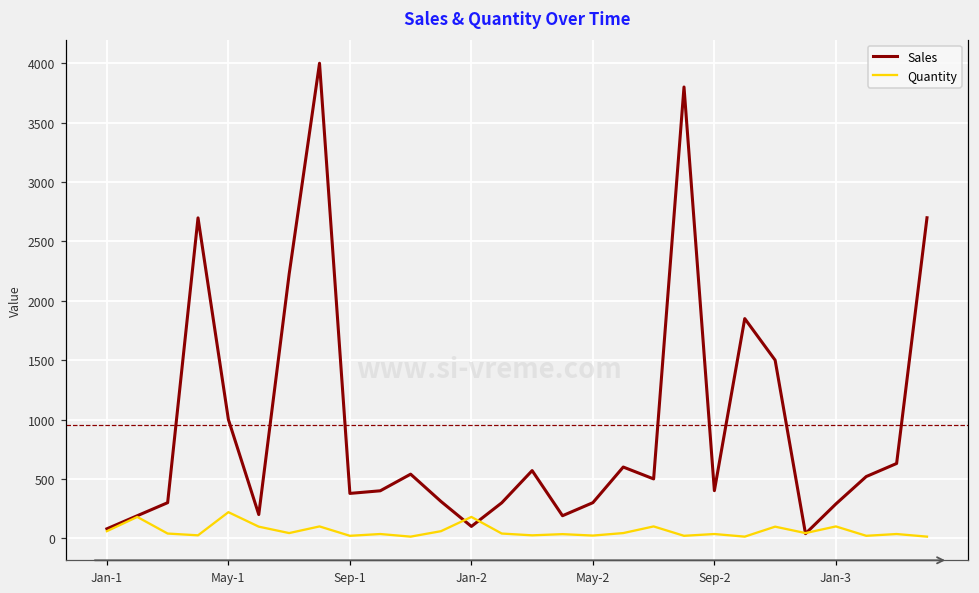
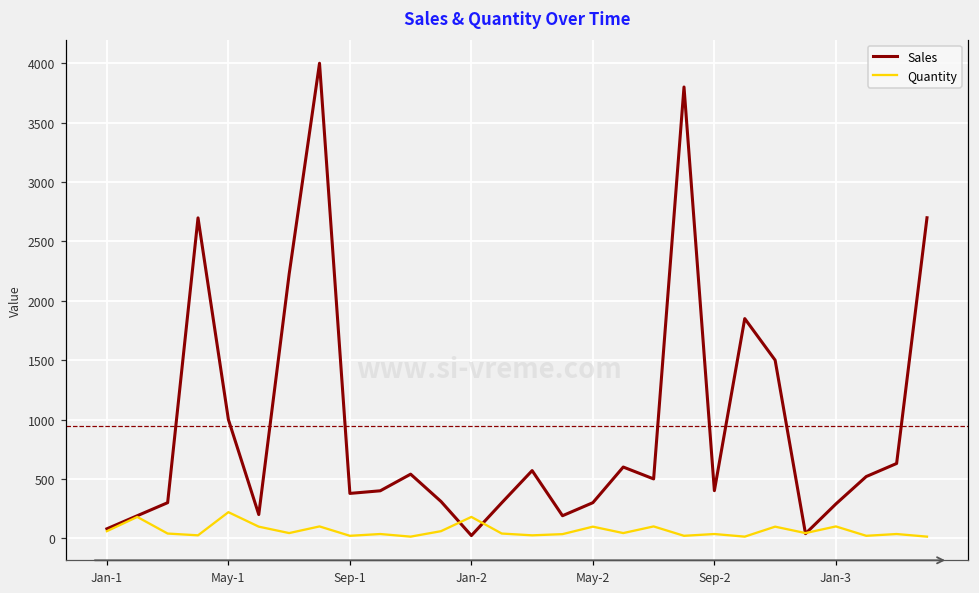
Sales, Jan-2: 100 -> 20
Quantity, May-2: 20 -> 100
